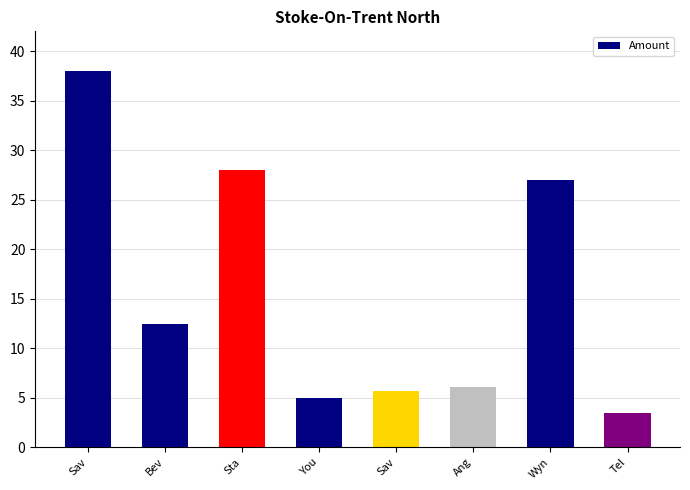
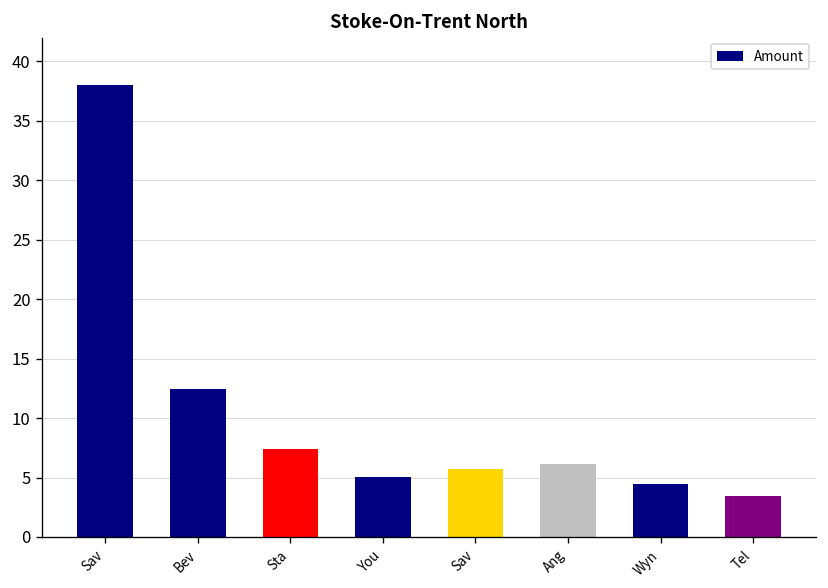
Sta: 28 -> 7
Wyn: 27 -> 4
